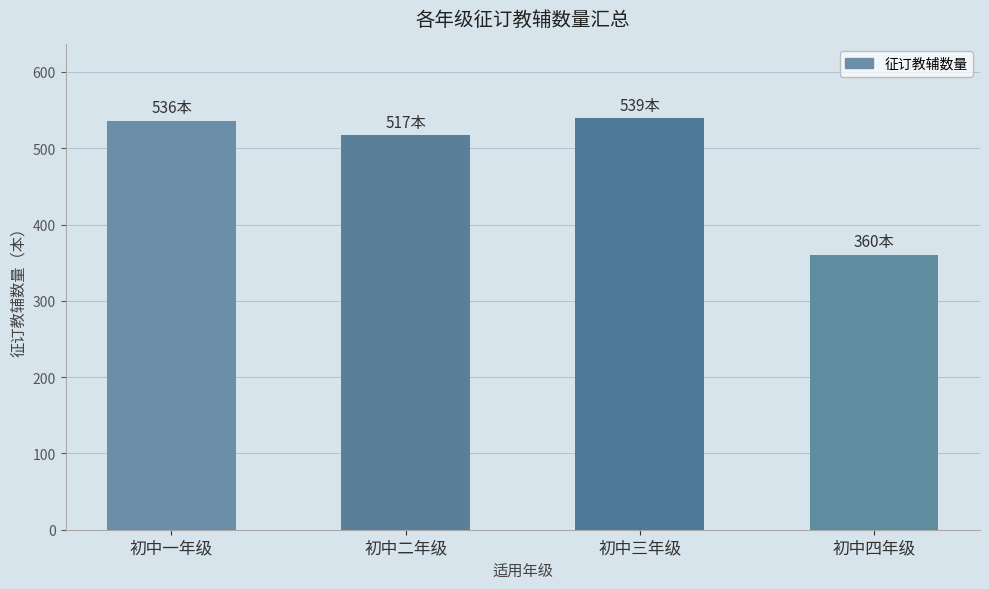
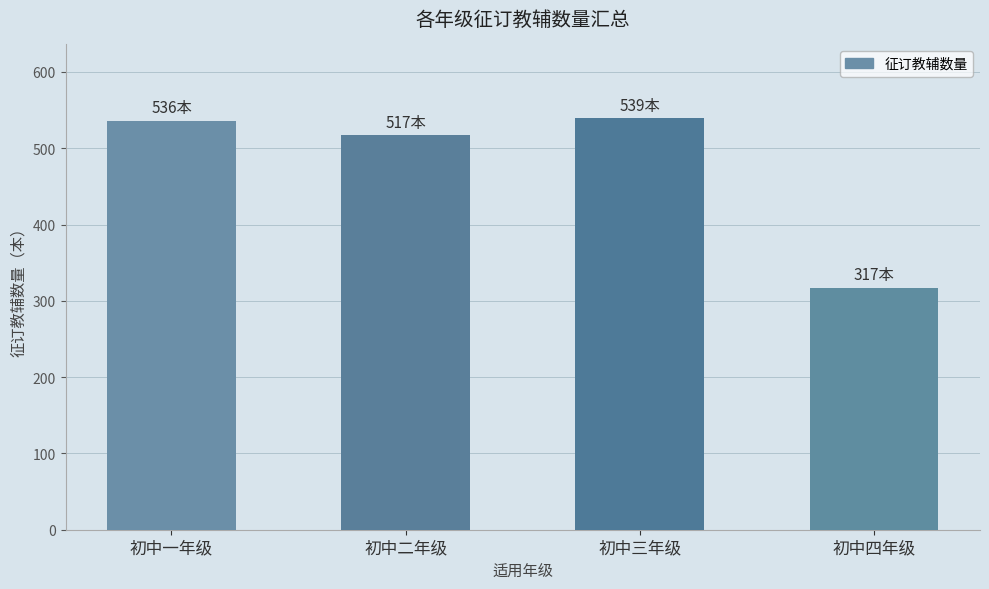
初中四年级: 360本 -> 317本
